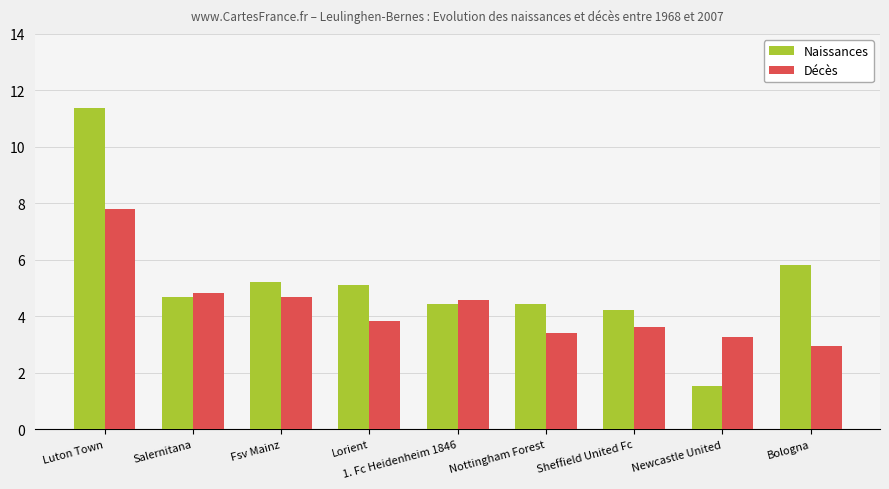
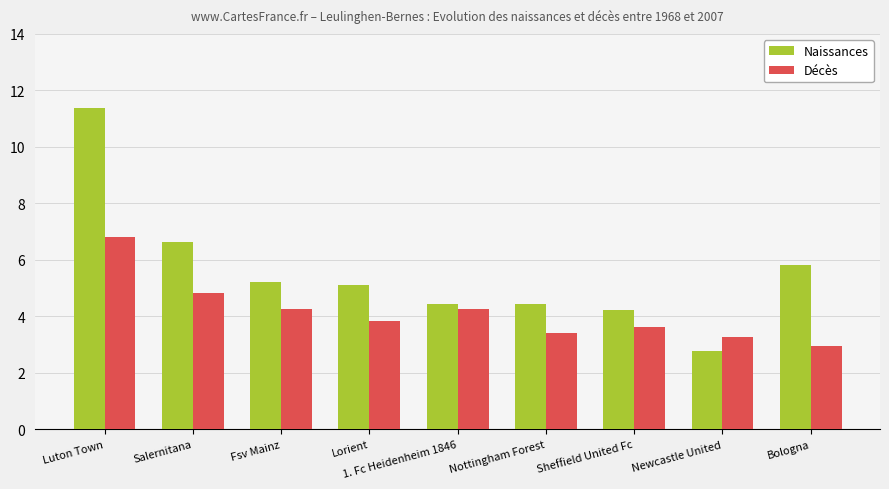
Décès, Luton Town: 7.8 -> 6.8
Naissances, Salernitana: 4.7 -> 6.6
Décès, Fsv Mainz: 4.7 -> 4.3
Décès, 1. Fc Heidenheim 1846: 4.6 -> 4.3
Naissances, Newcastle United: 1.6 -> 2.8
